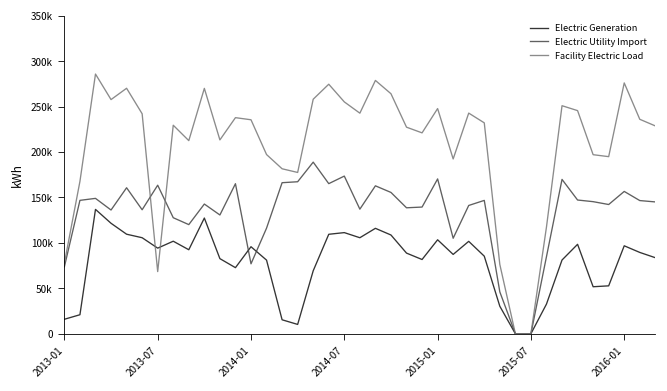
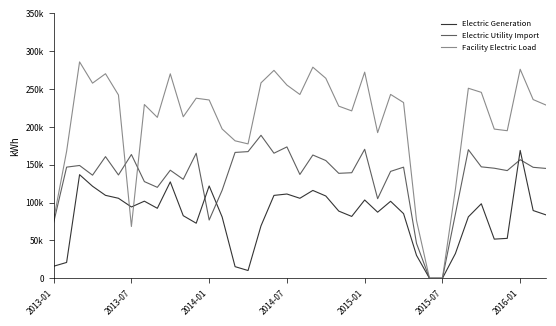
Electric Generation, 2014-01: 100000 -> 120000
Facility Electric Load, 2015-01: 250000 -> 270000
Electric Generation, 2016-01: 100000 -> 170000
